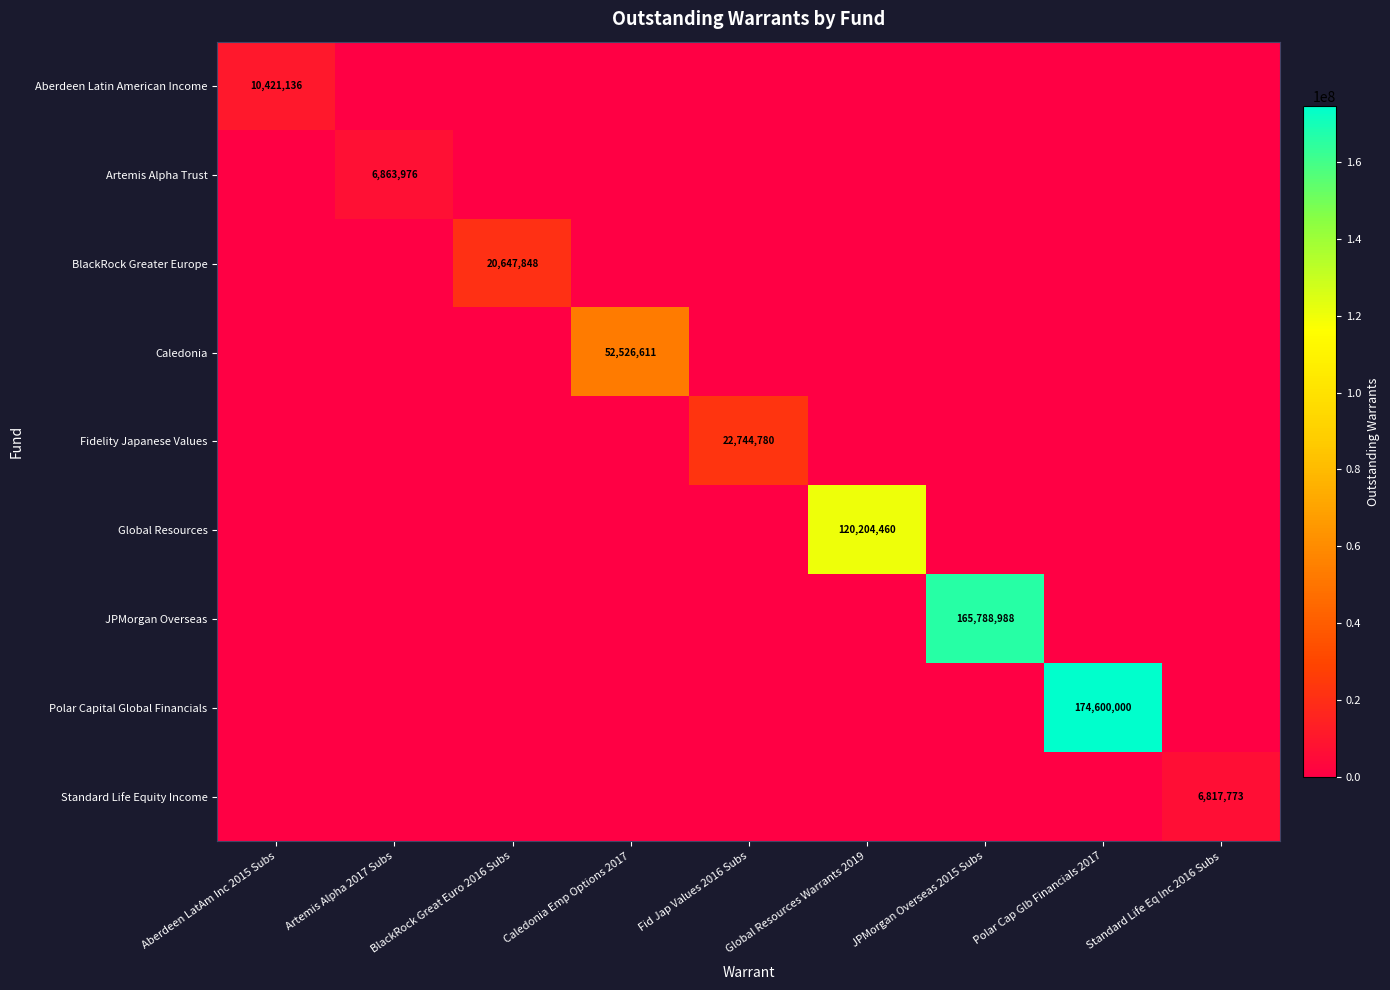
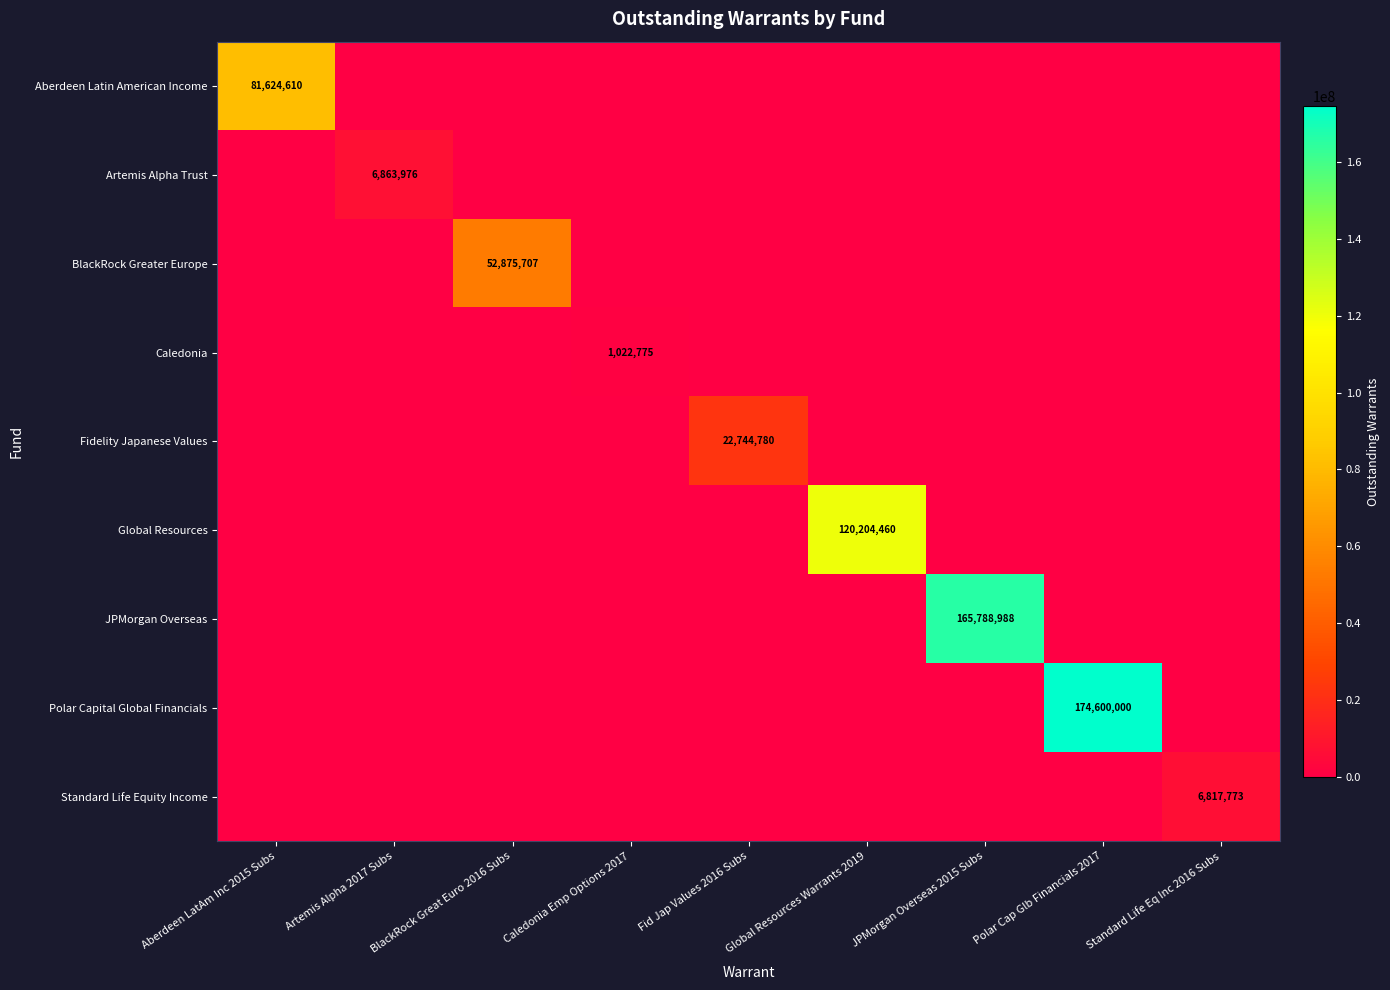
Aberdeen Latin American Income, Aberdeen LatAm Inc 2015 Subs: 10,421,136 -> 81,624,610
BlackRock Greater Europe, BlackRock Great Euro 2016 Subs: 20,647,848 -> 52,875,707
Caledonia, Caledonia Emp Options 2017: 52,526,611 -> 1,022,775
